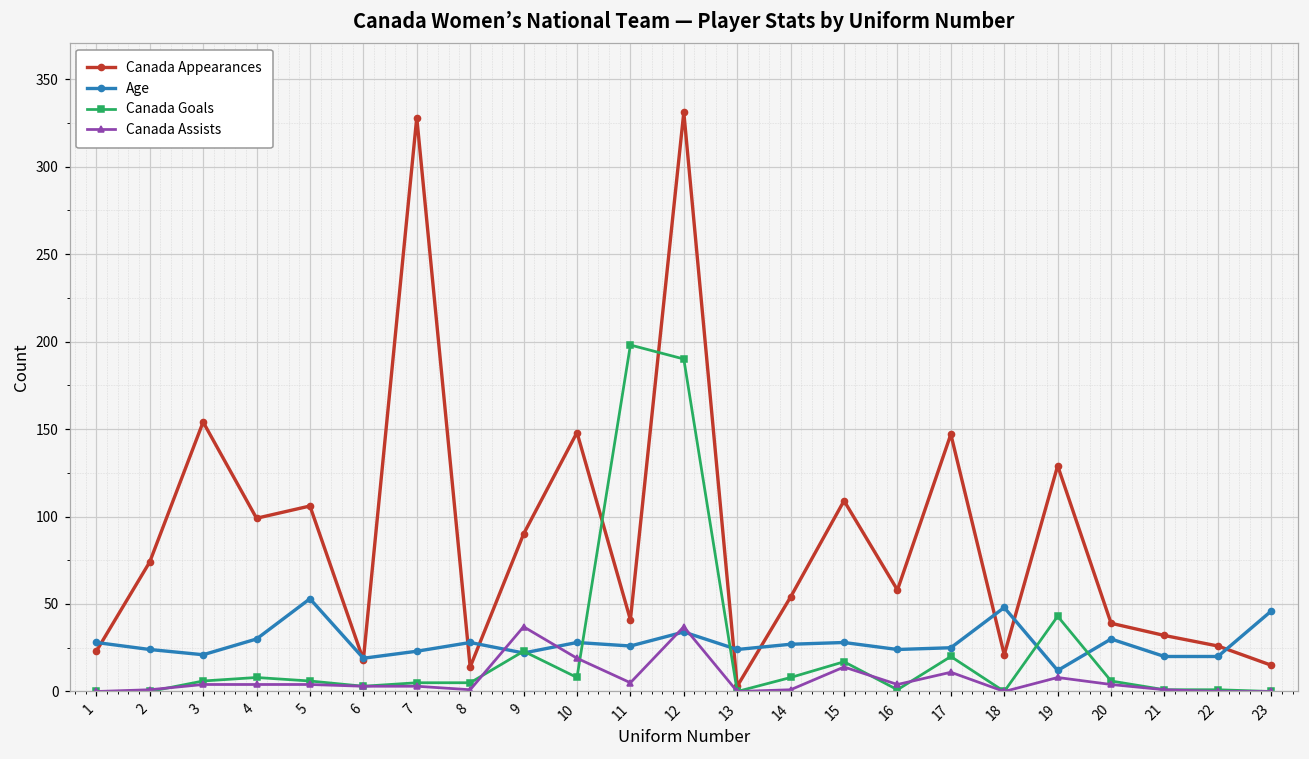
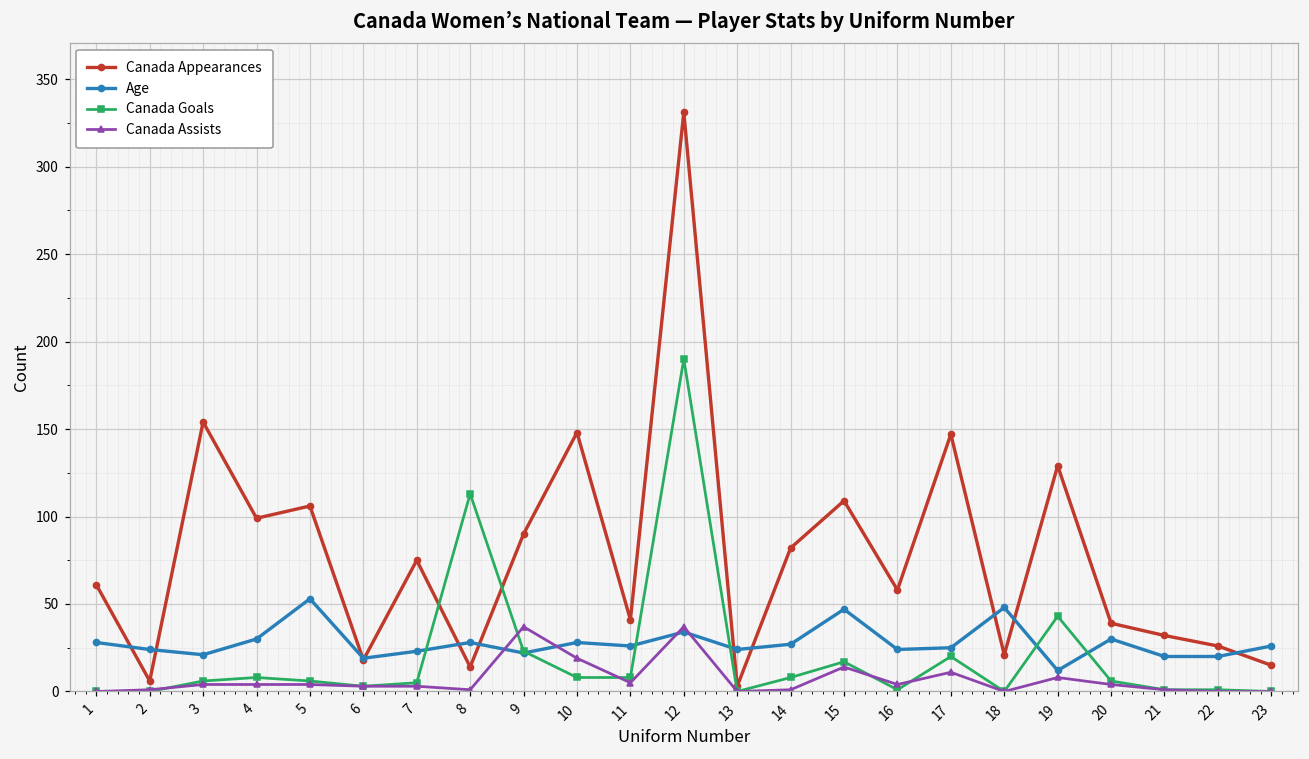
Canada Appearances, 1: 23 -> 61
Canada Appearances, 2: 74 -> 6
Canada Appearances, 7: 328 -> 75
Canada Goals, 8: 5 -> 113
Canada Goals, 11: 198 -> 8
Canada Appearances, 14: 54 -> 82
Age, 15: 28 -> 47
Age, 23: 46 -> 26
